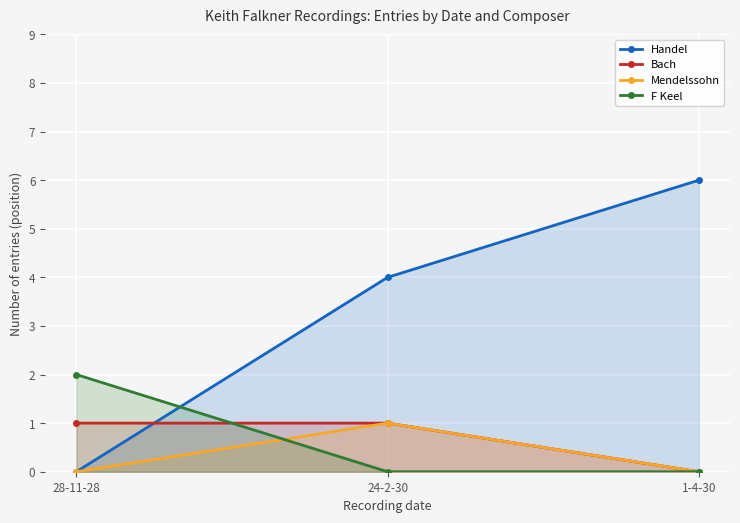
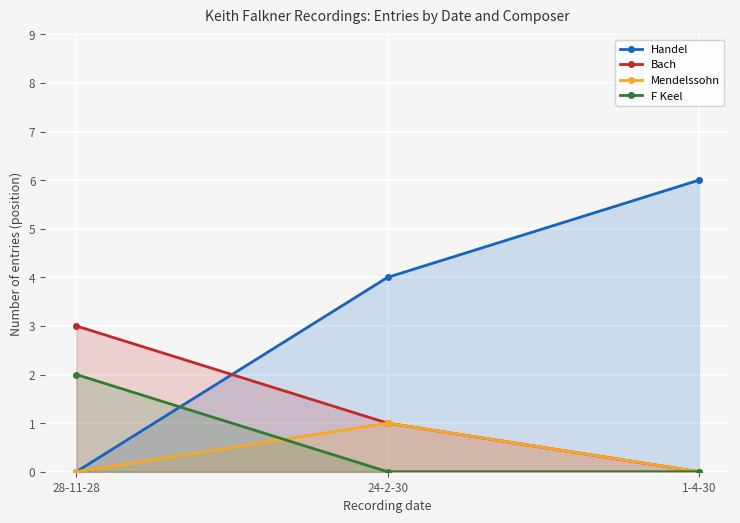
Bach, 28-11-28: 1 -> 3
